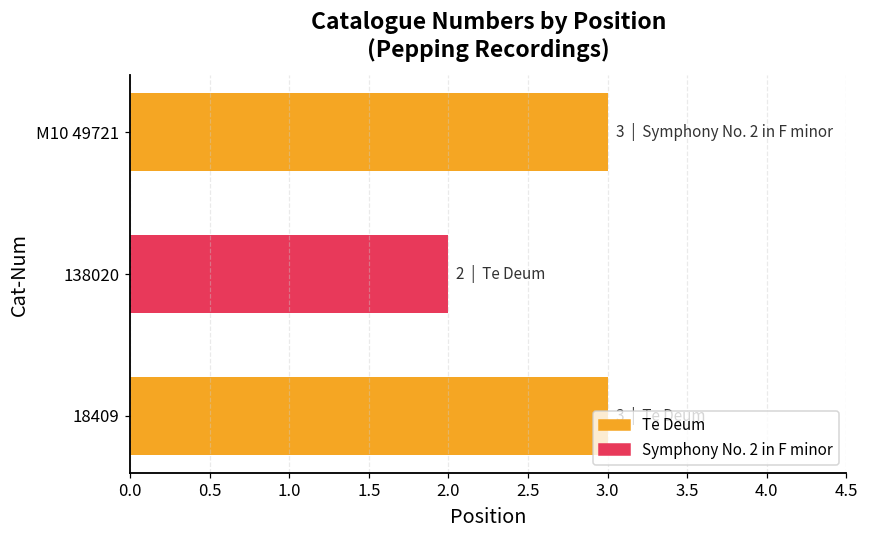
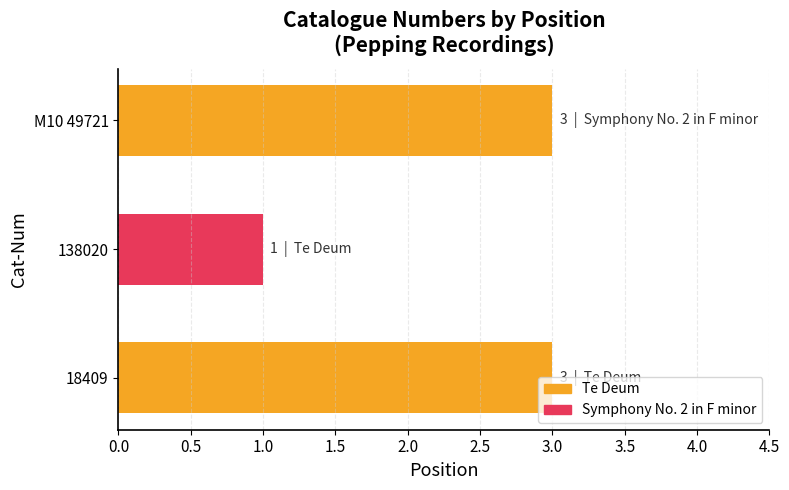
138020: 2 -> 1
